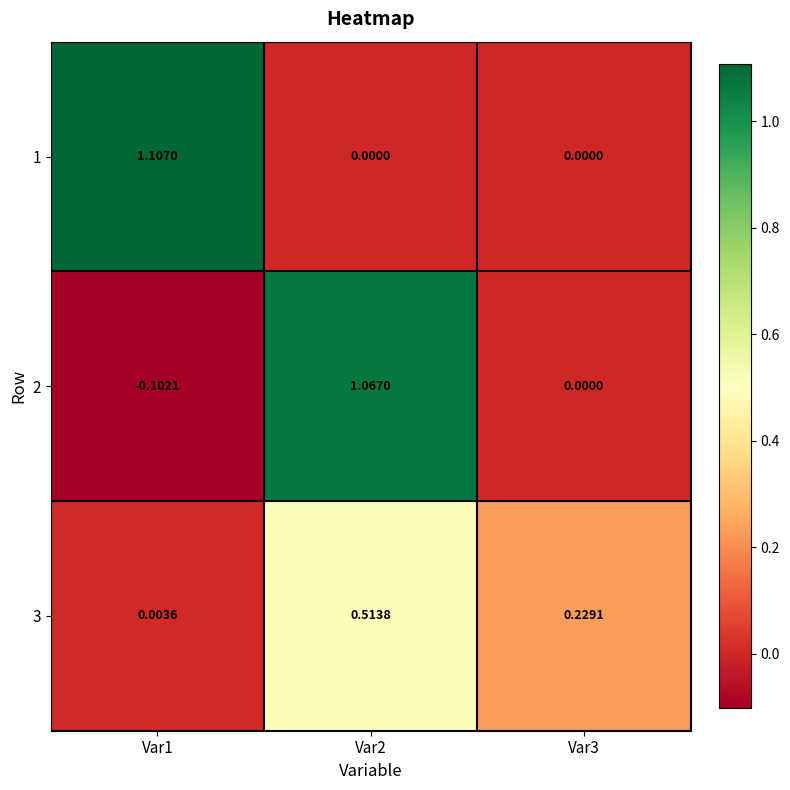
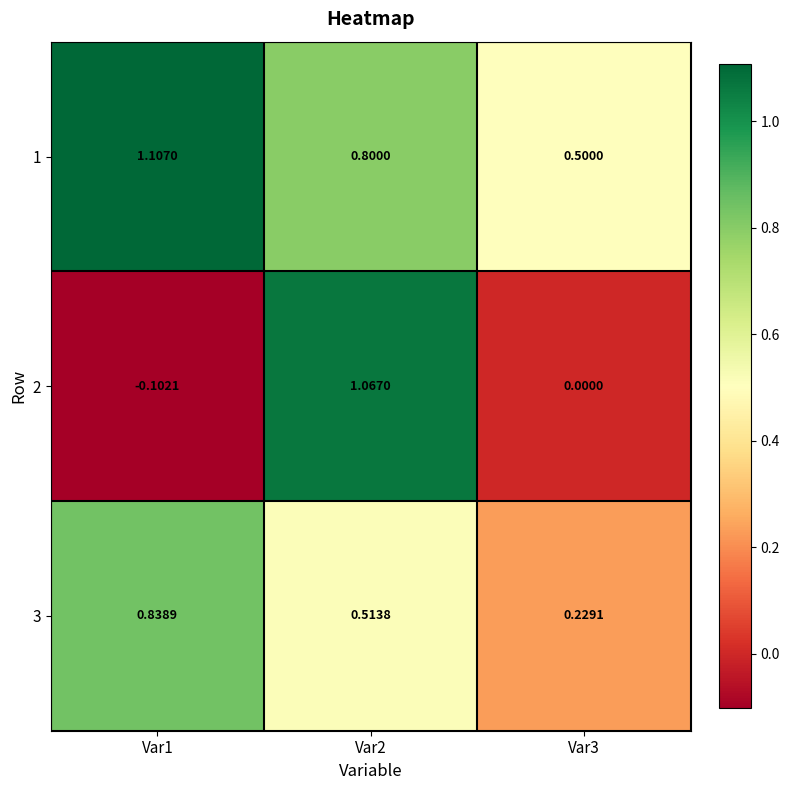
1, Var2: 0.0000 -> 0.8000
1, Var3: 0.0000 -> 0.5000
3, Var1: 0.0036 -> 0.8389
